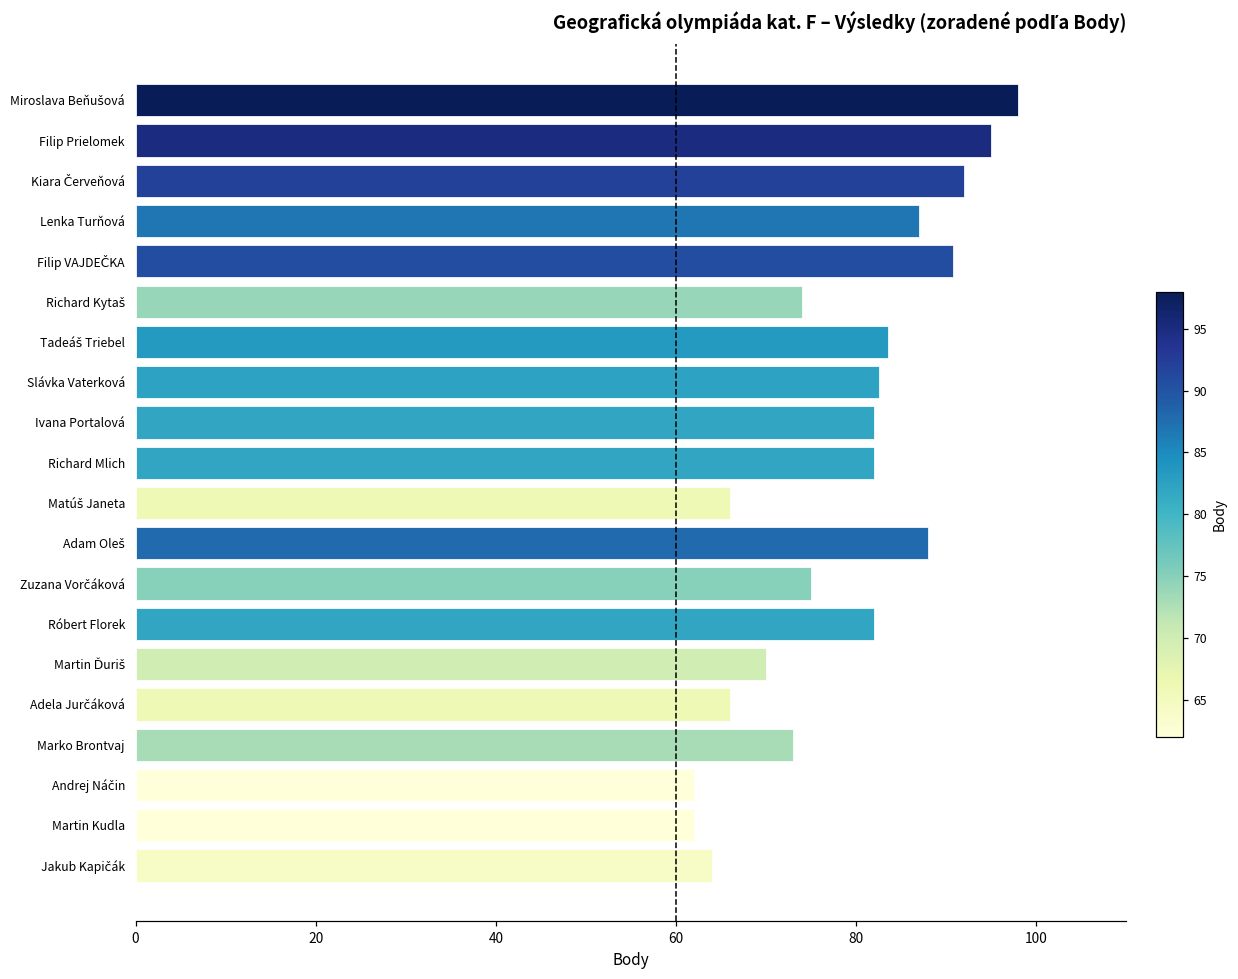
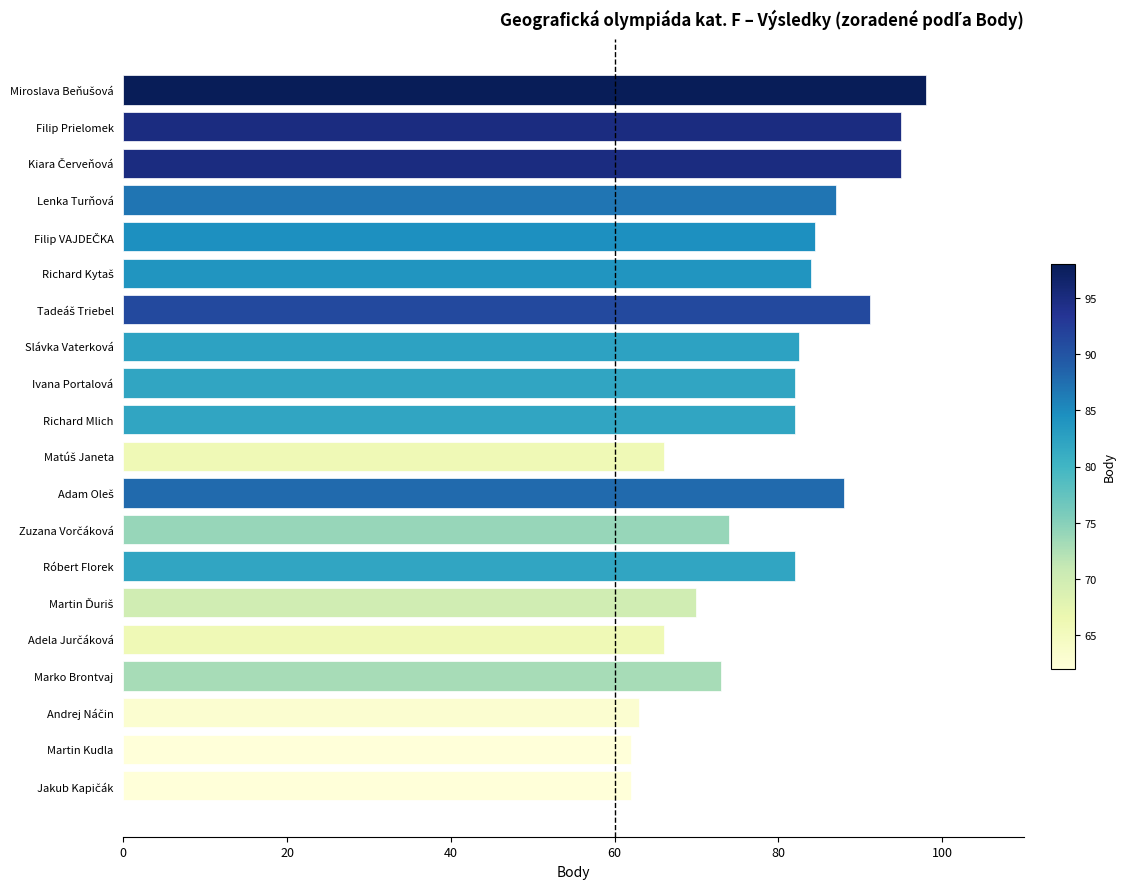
Kiara Červeňová: 92 -> 95
Filip VAJDEČKA: 91 -> 85
Richard Kytaš: 74 -> 84
Tadeáš Triebel: 84 -> 91
Zuzana Vorčáková: 75 -> 74
Andrej Náčin: 62 -> 63
Jakub Kapičák: 64 -> 62
